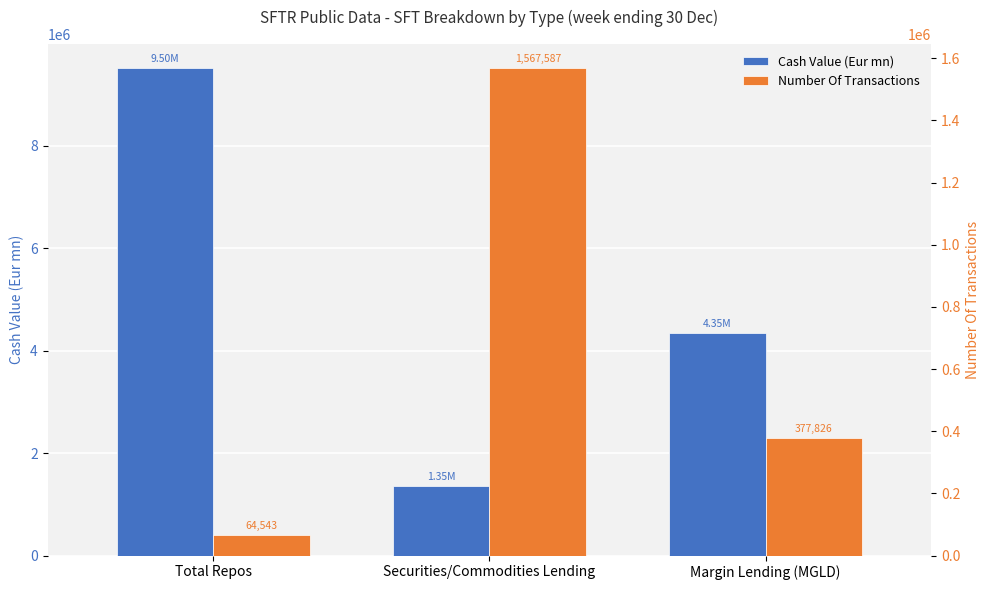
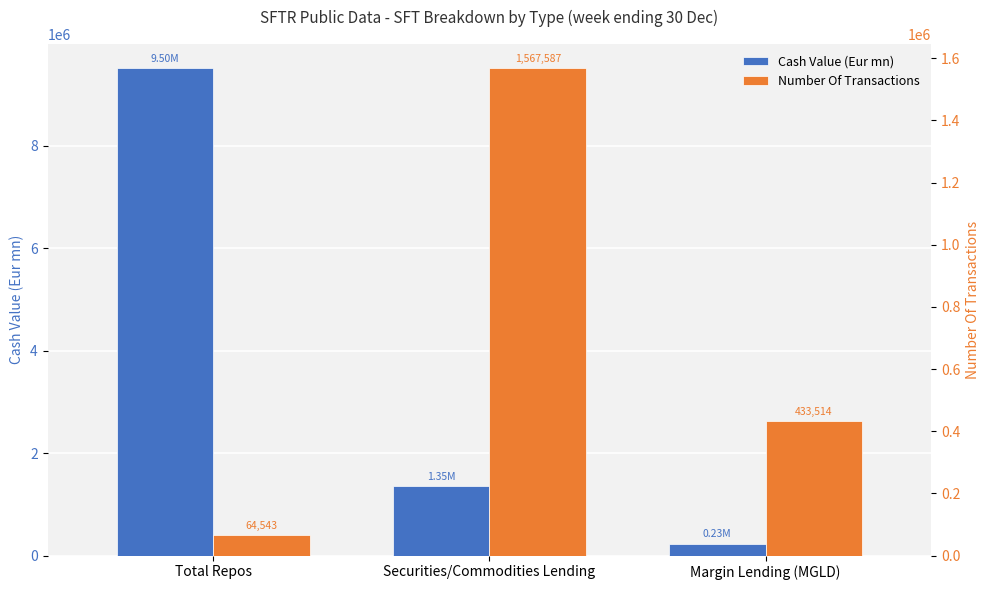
Cash Value (Eur mn), Margin Lending (MGLD): 4.35M -> 0.23M
Number Of Transactions, Margin Lending (MGLD): 377,826 -> 433,514
